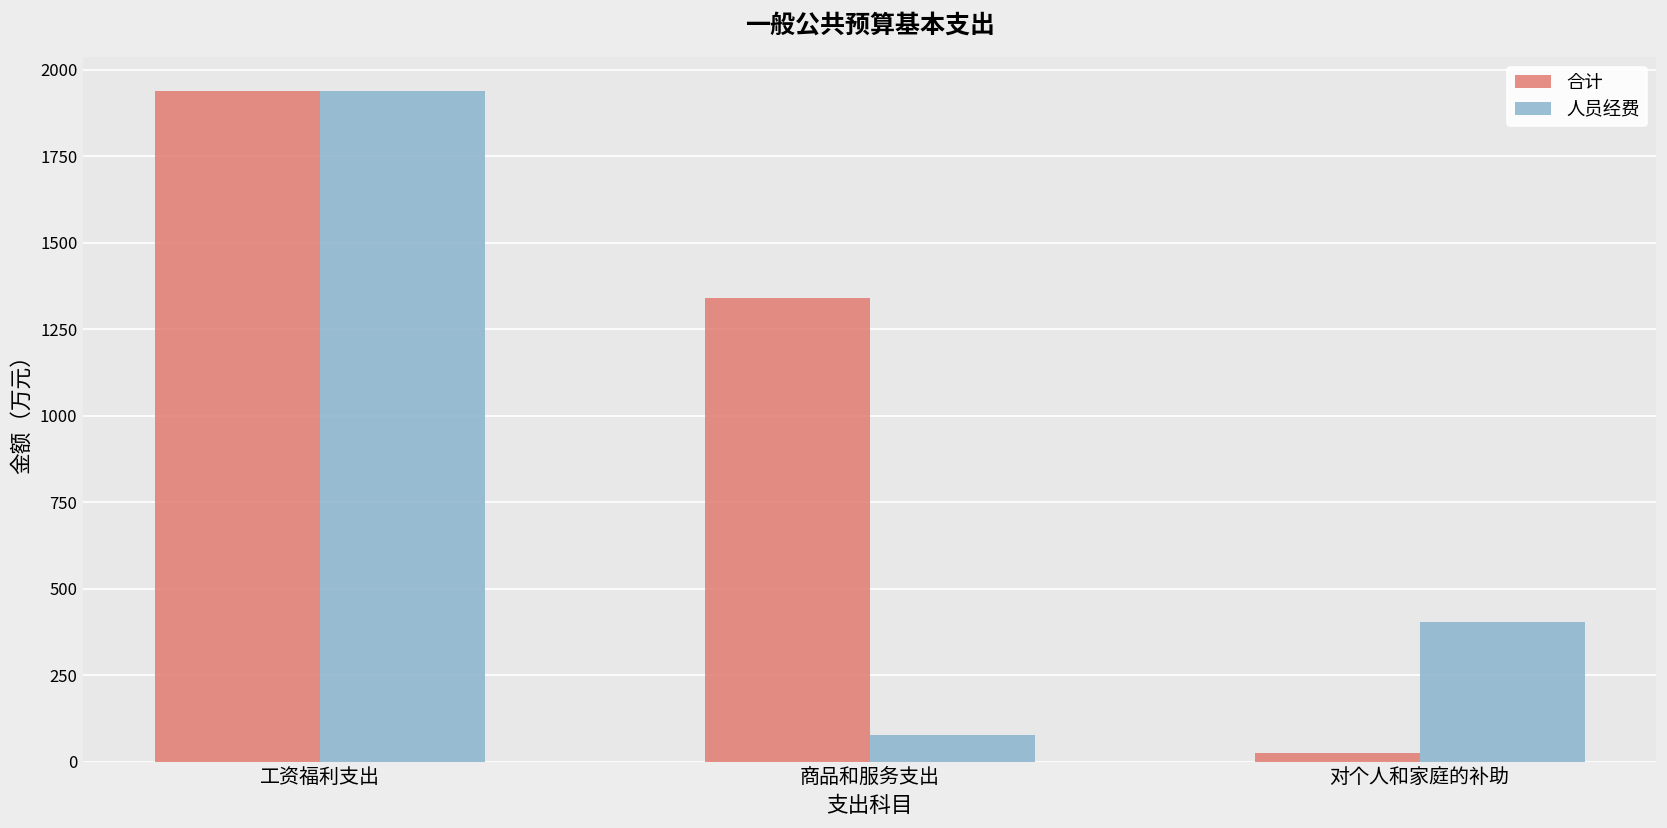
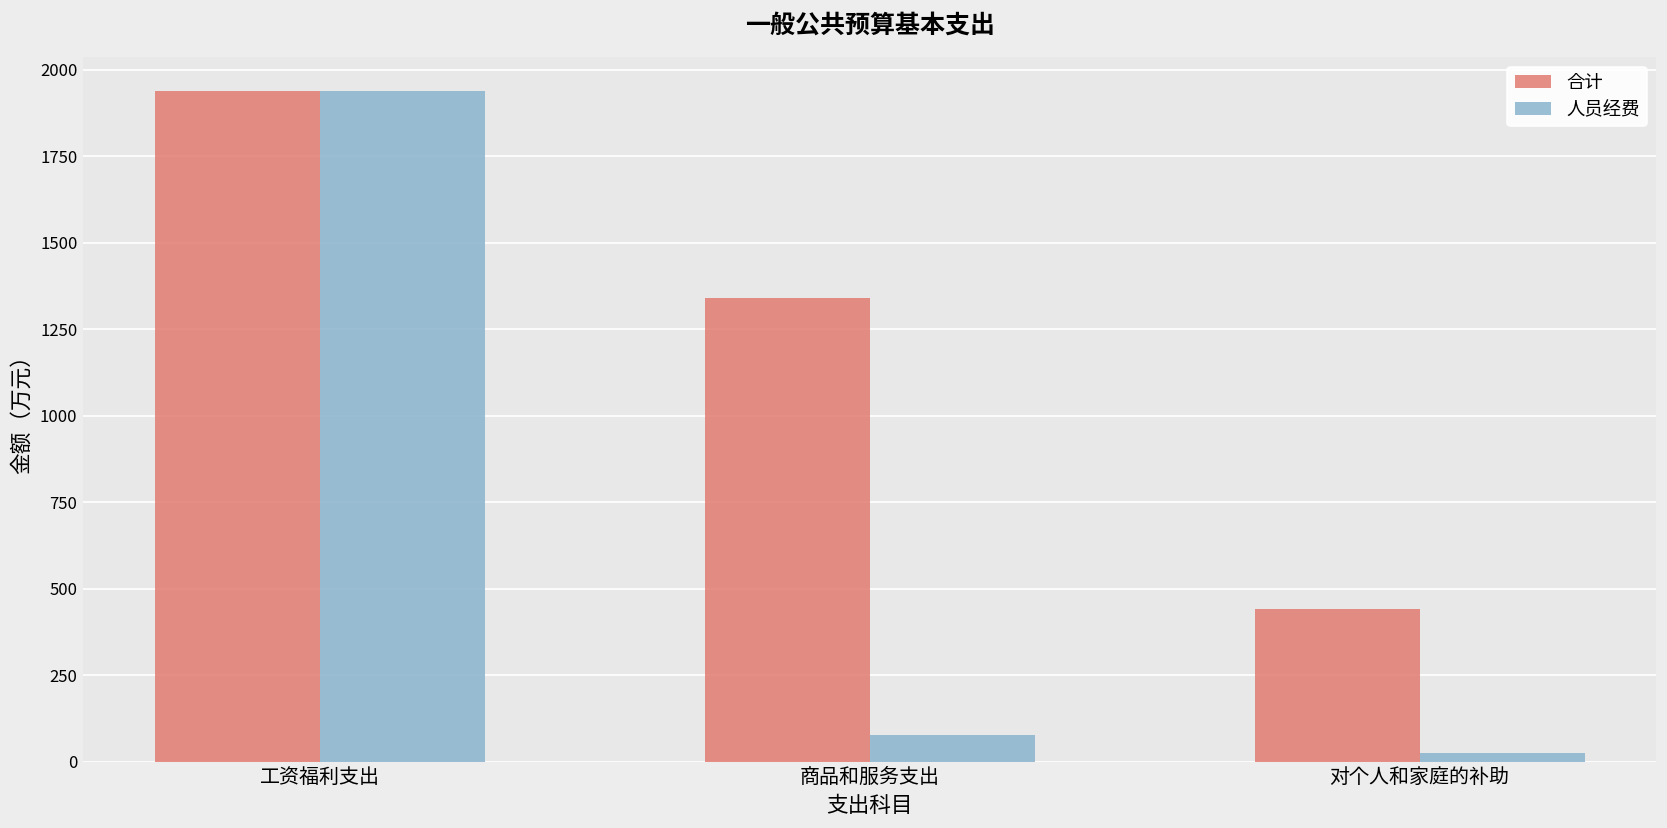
合计, 对个人和家庭的补助: 20 -> 440
人员经费, 对个人和家庭的补助: 400 -> 20
